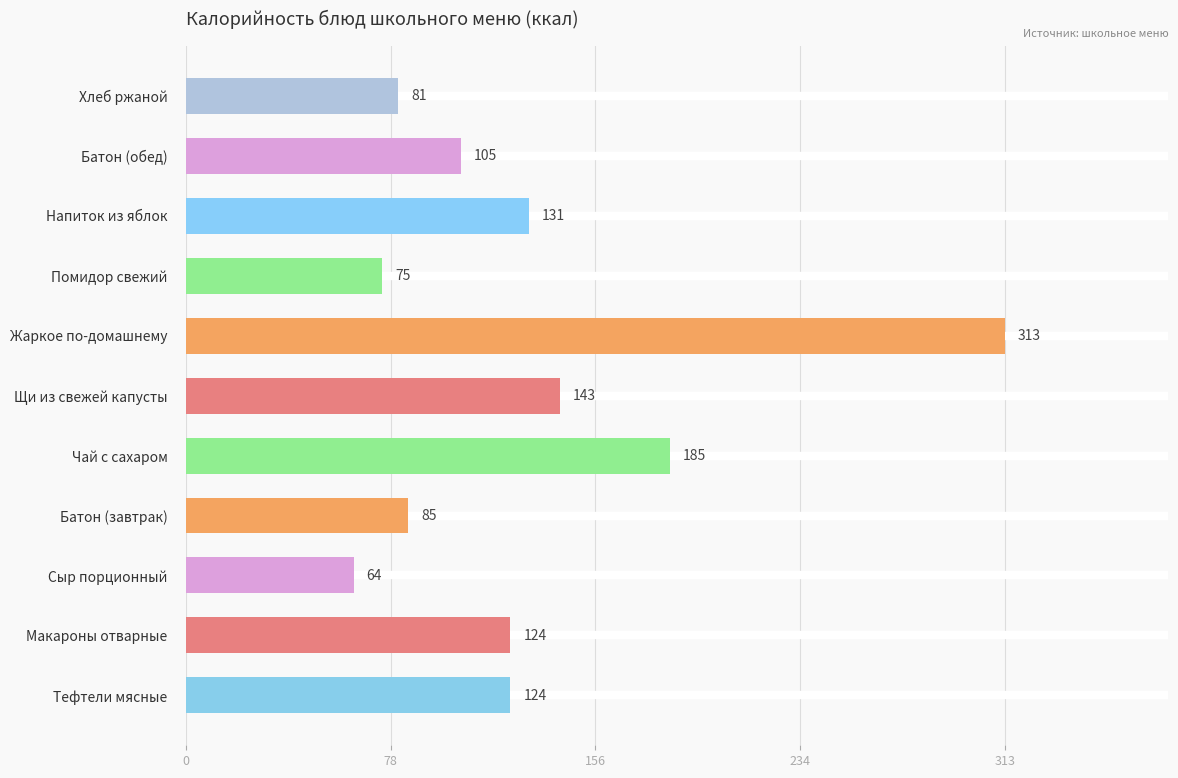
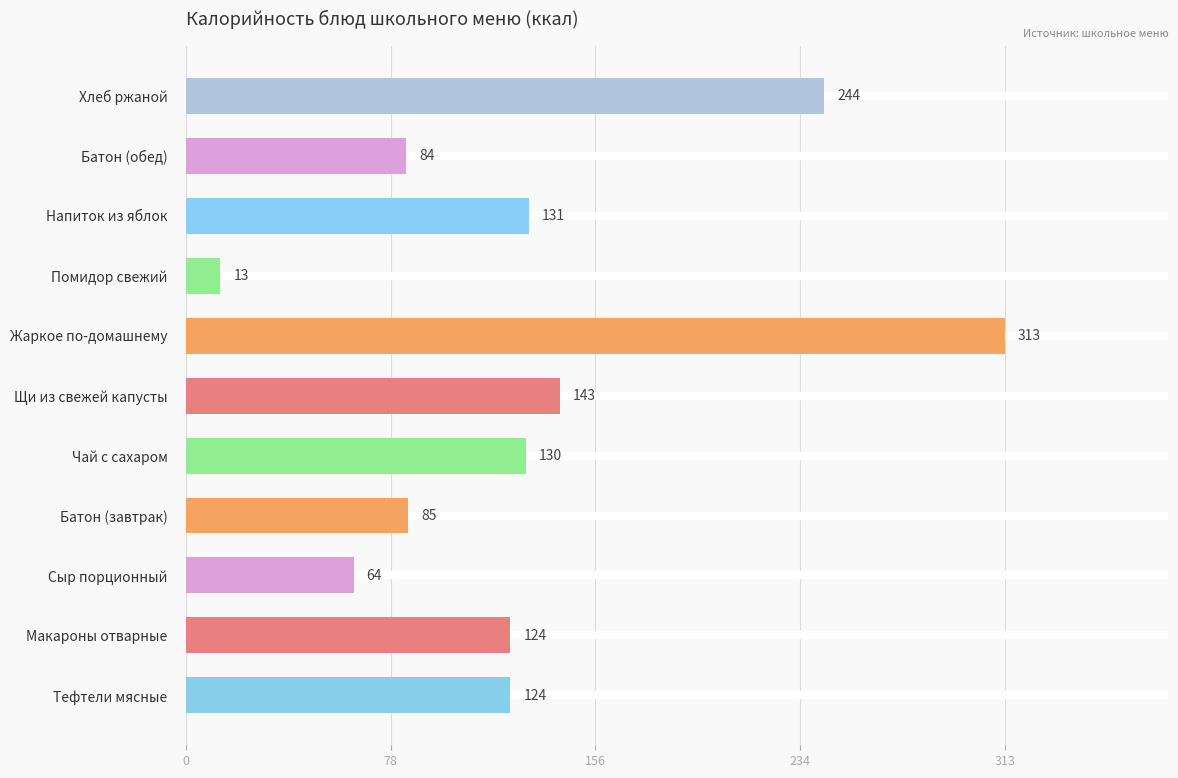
Хлеб ржаной: 81 -> 244
Батон (обед): 105 -> 84
Помидор свежий: 75 -> 13
Чай с сахаром: 185 -> 130
